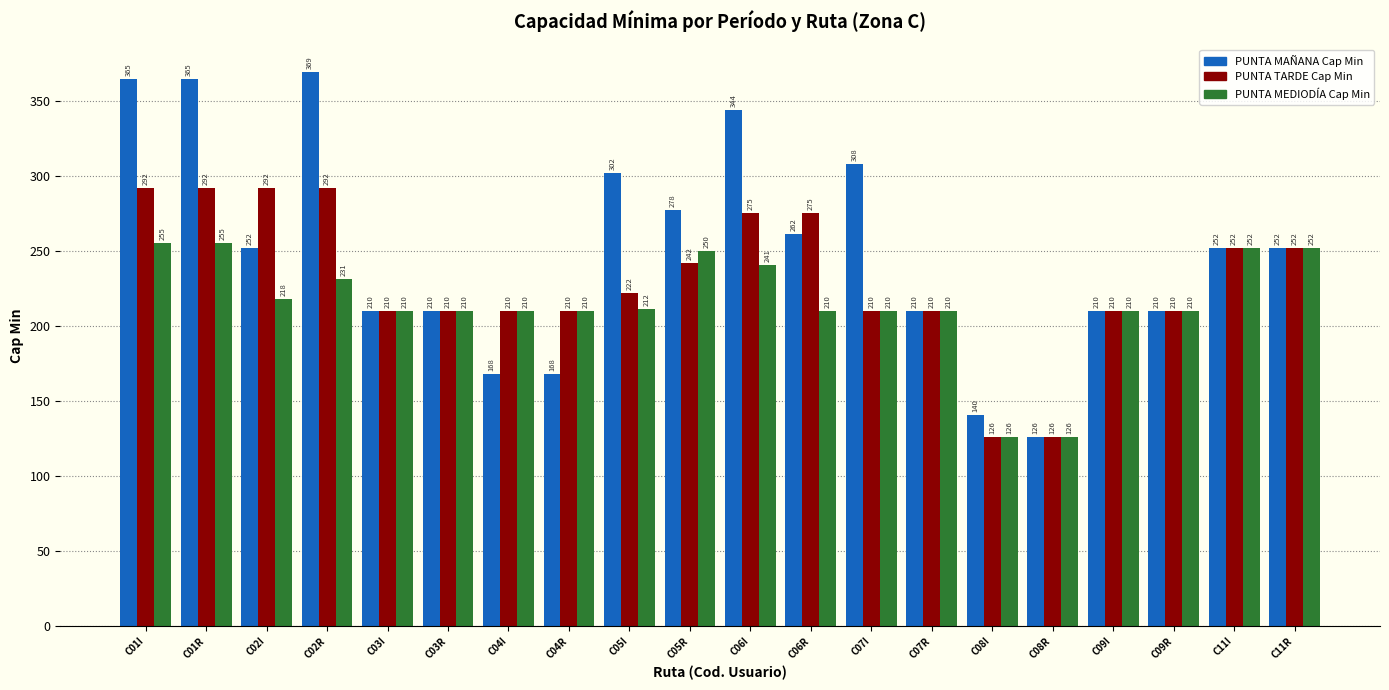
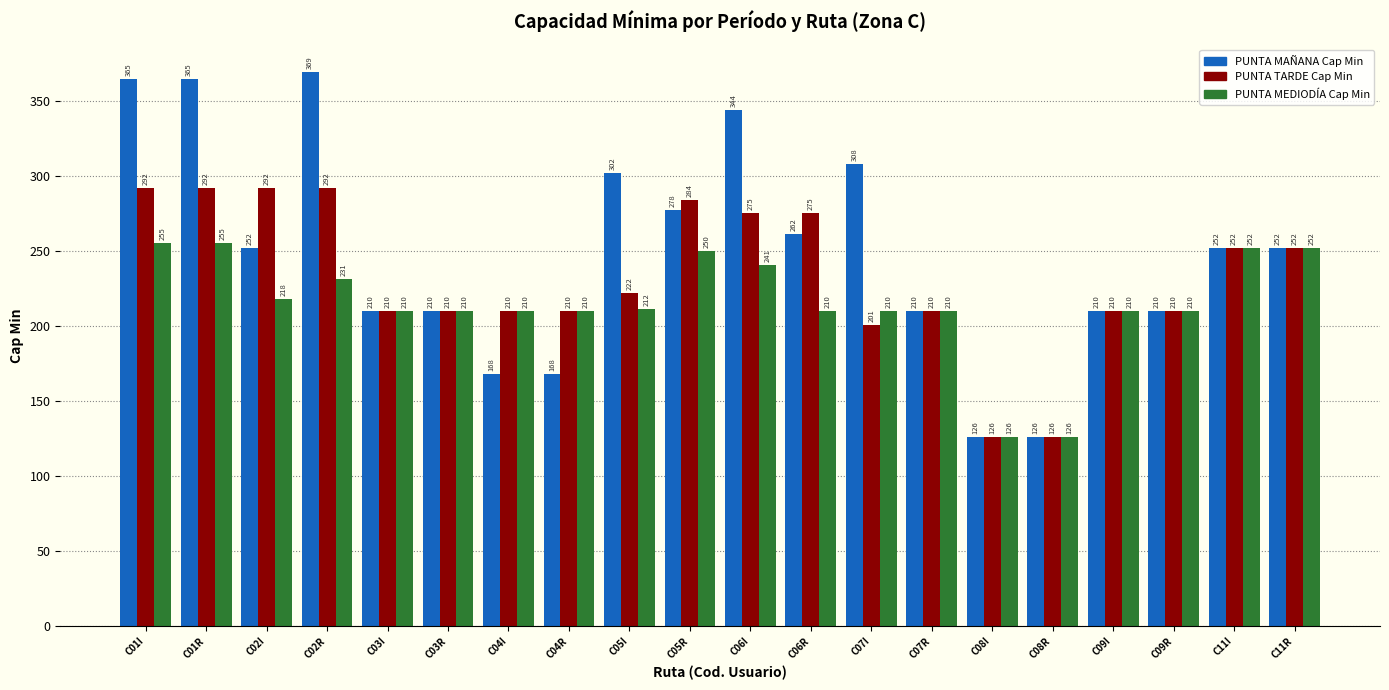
PUNTA TARDE Cap Min, C05R: 242 -> 284
PUNTA TARDE Cap Min, C07I: 210 -> 201
PUNTA MAÑANA Cap Min, C08I: 140 -> 126
